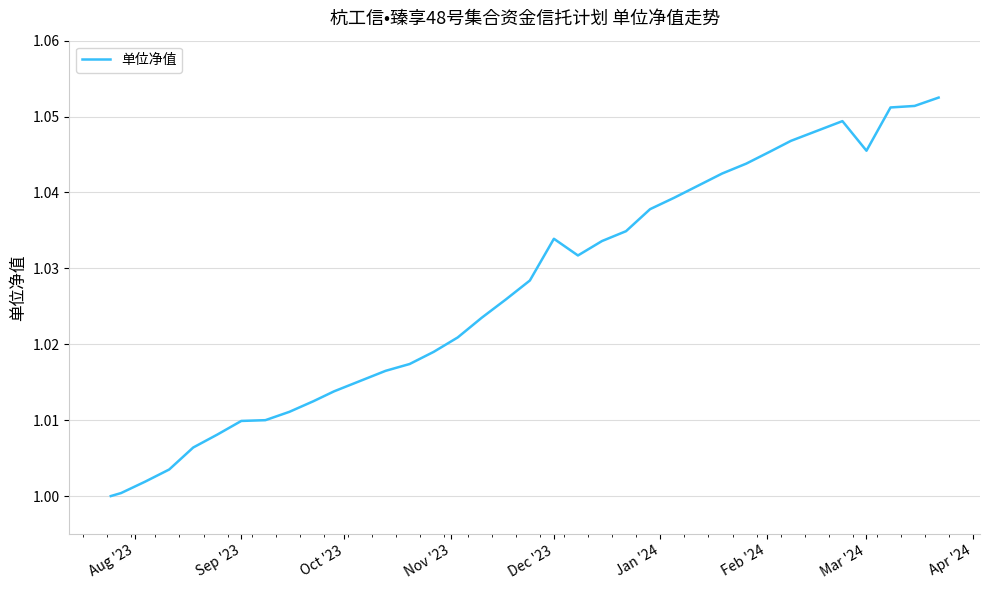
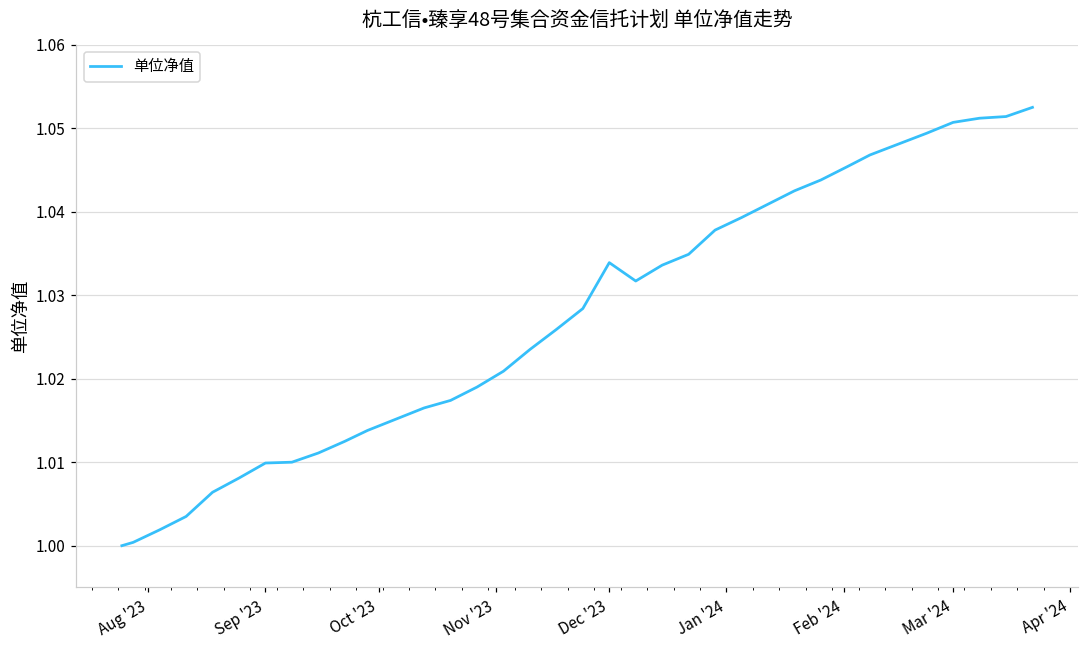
Mar '24: 1.046 -> 1.051
